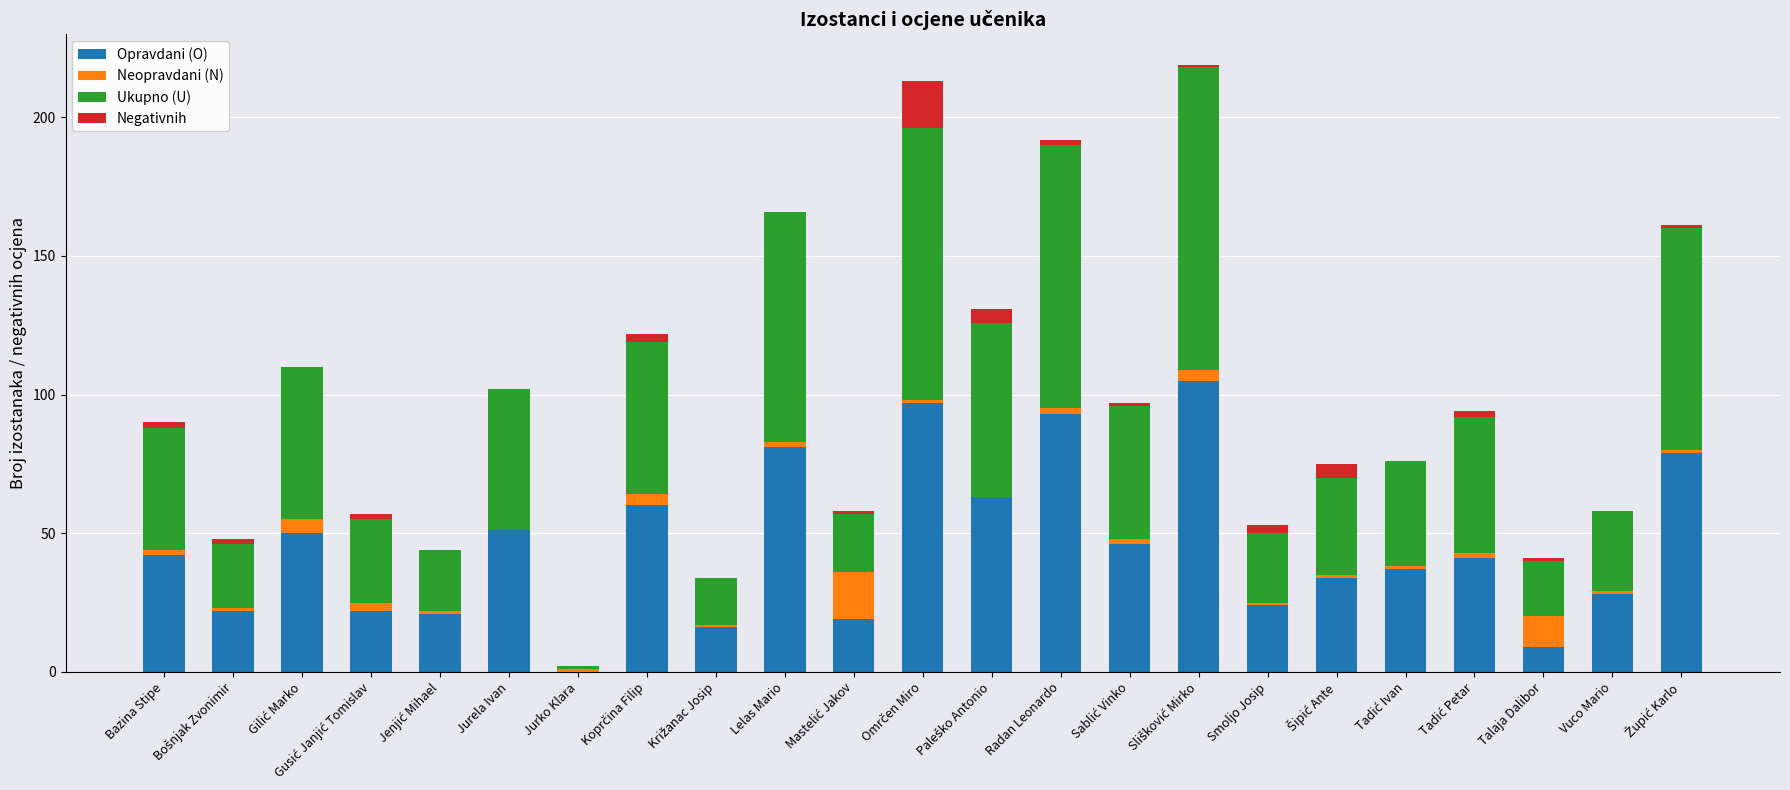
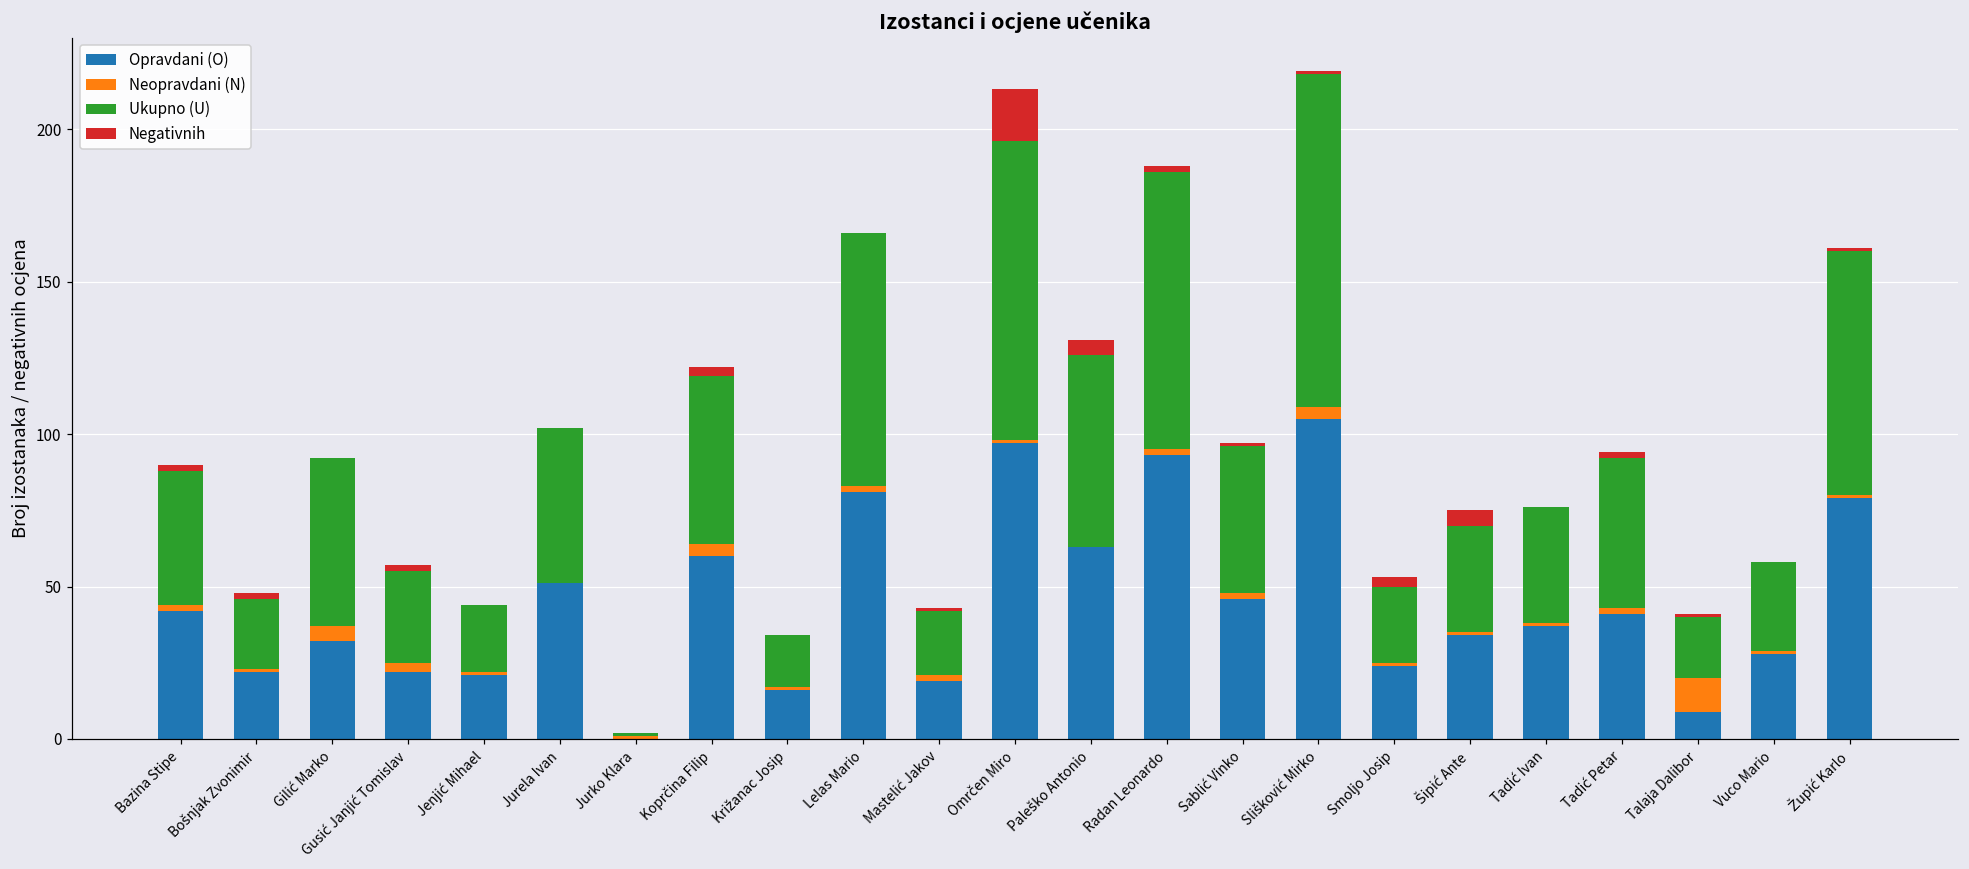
Opravdani (O), Gilić Marko: 50 -> 32
Neopravdani (N), Mastelić Jakov: 17 -> 2
Ukupno (U), Radan Leonardo: 95 -> 91
